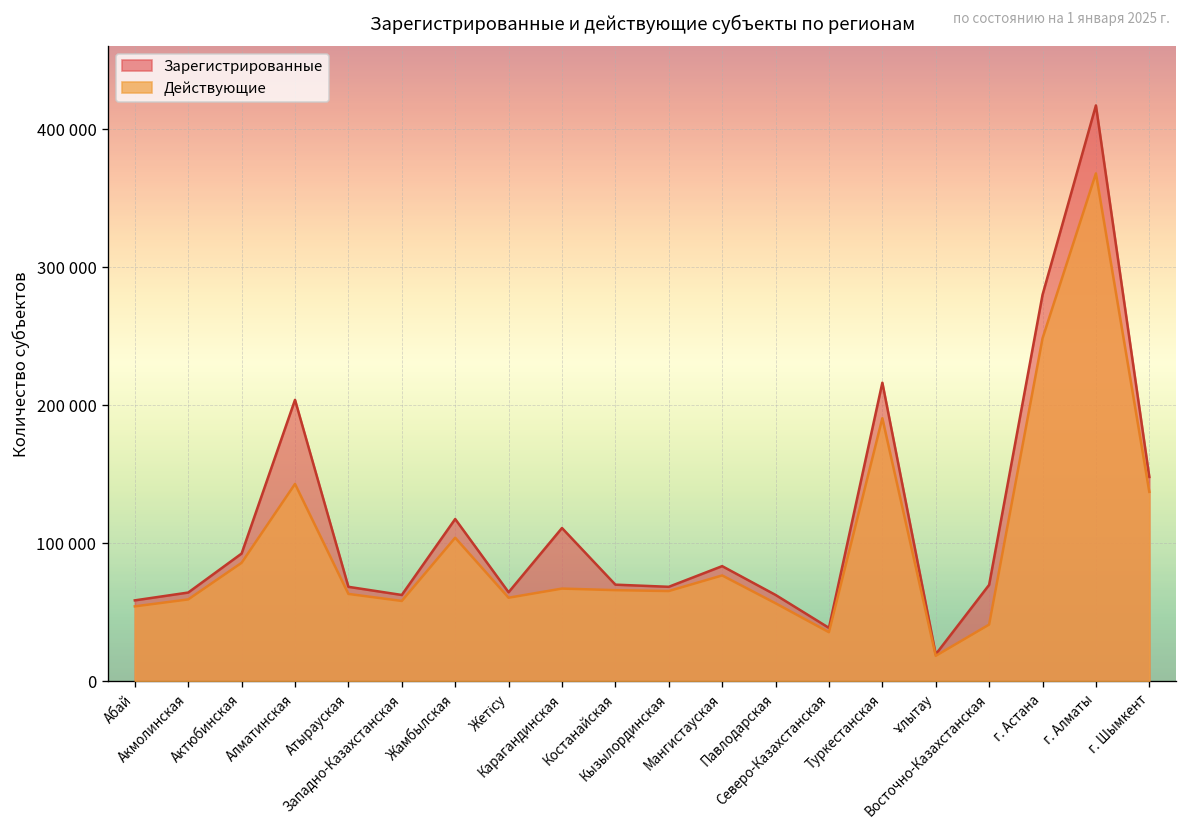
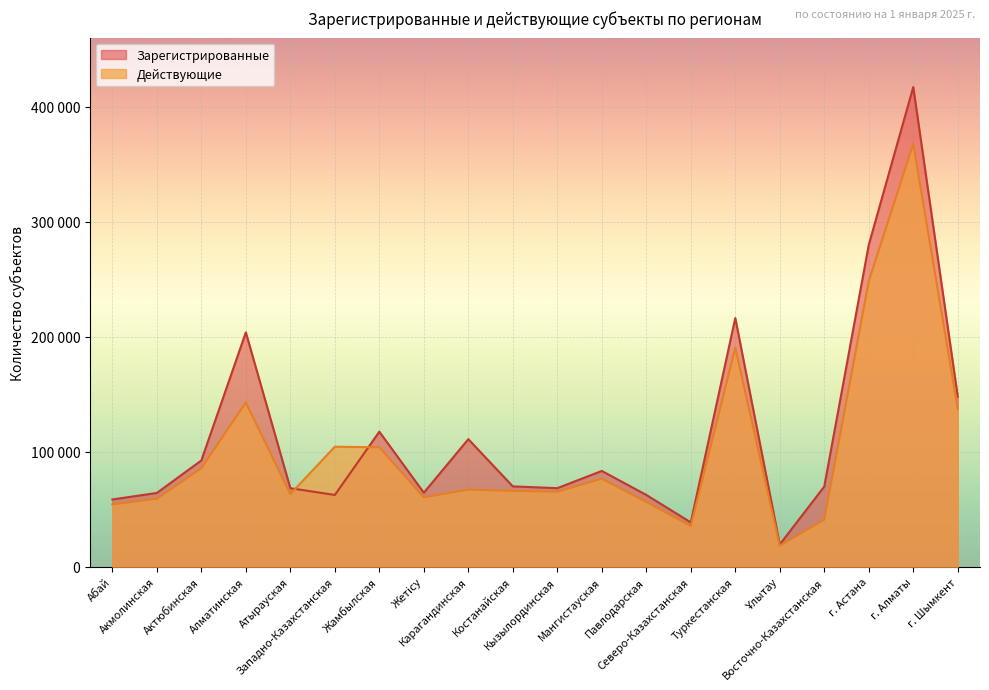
Действующие, Западно-Казахстанская: 58000 -> 104000
